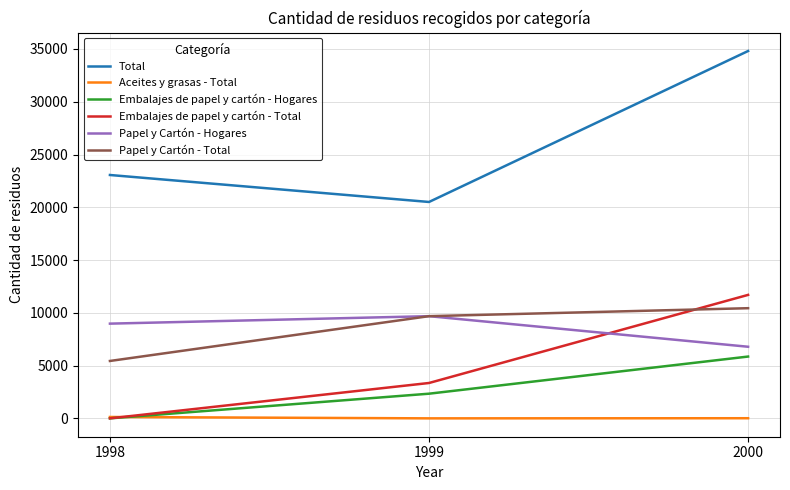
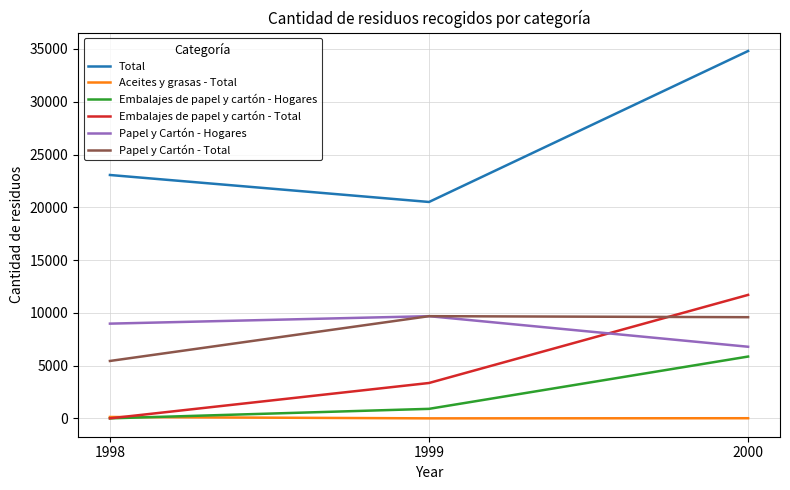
Embalajes de papel y cartón - Hogares, 1999: 2300 -> 900
Papel y Cartón - Total, 2000: 10400 -> 9600
